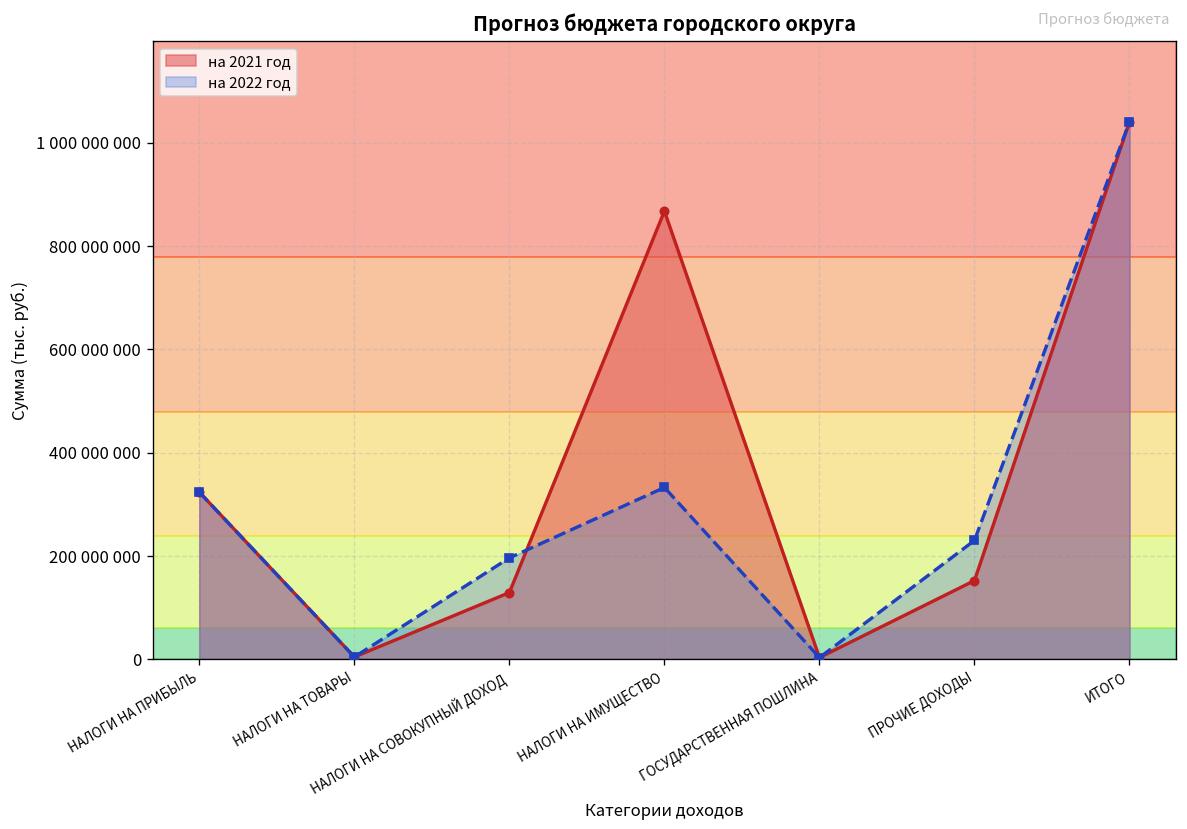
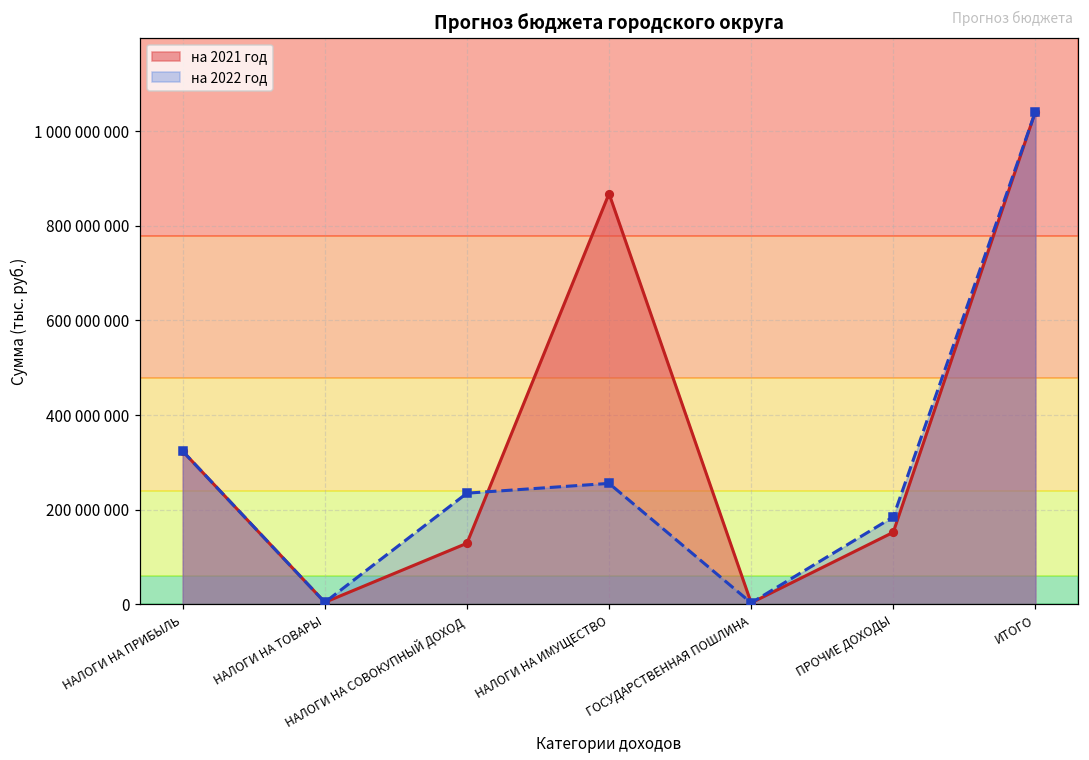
на 2022 год, НАЛОГИ НА СОВОКУПНЫЙ ДОХОД: 200000000 -> 230000000
на 2022 год, НАЛОГИ НА ИМУЩЕСТВО: 330000000 -> 260000000
на 2022 год, ПРОЧИЕ ДОХОДЫ: 230000000 -> 180000000
